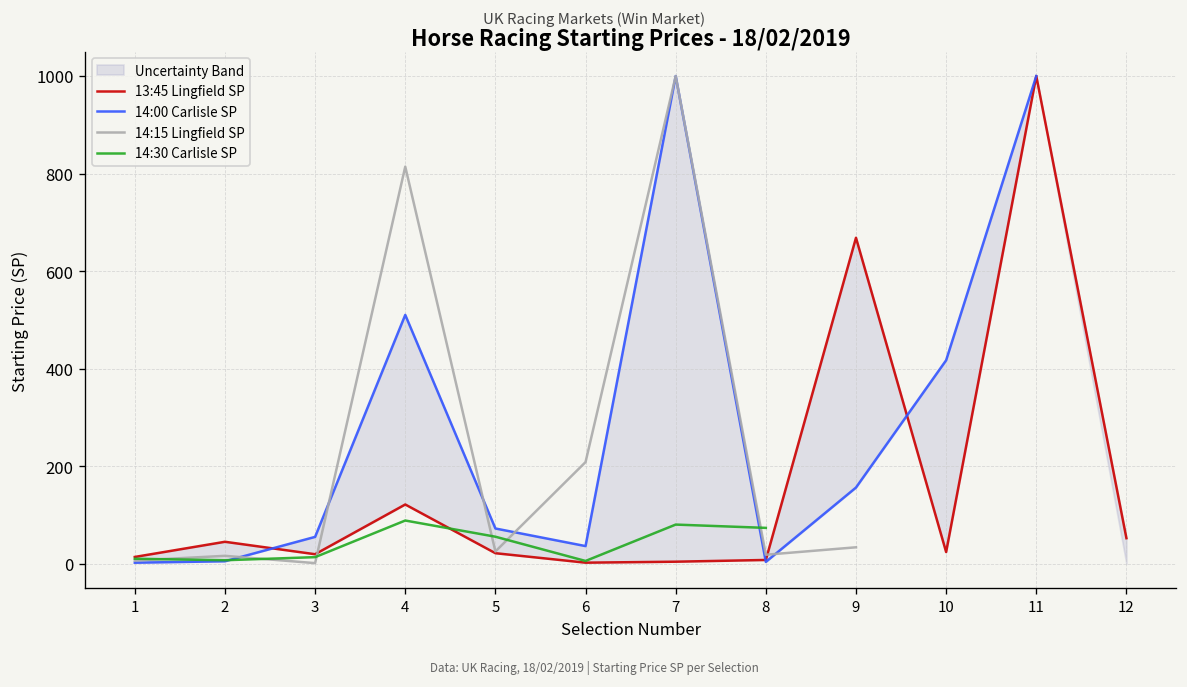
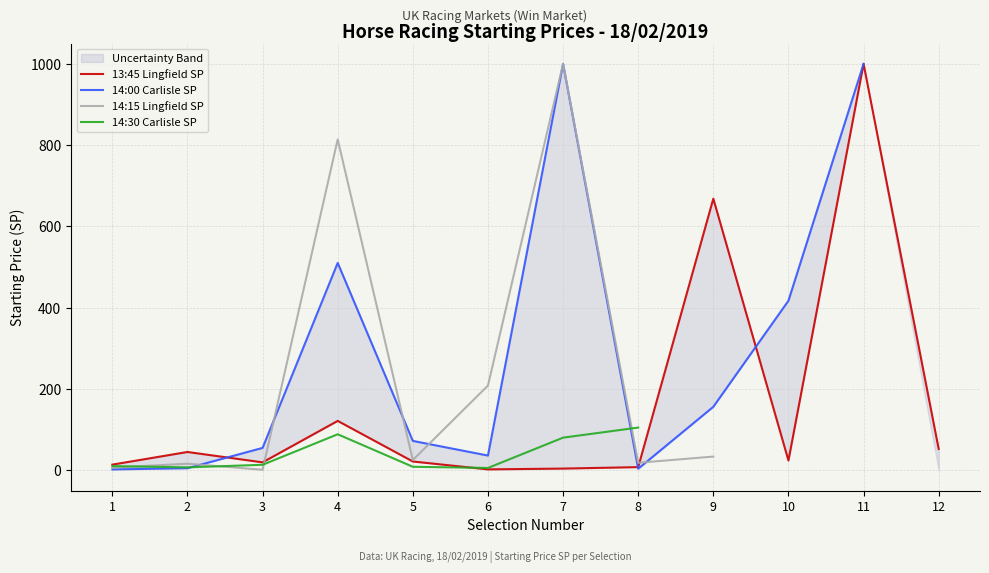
14:30 Carlisle SP, 5: 60 -> 10
14:30 Carlisle SP, 8: 70 -> 110
